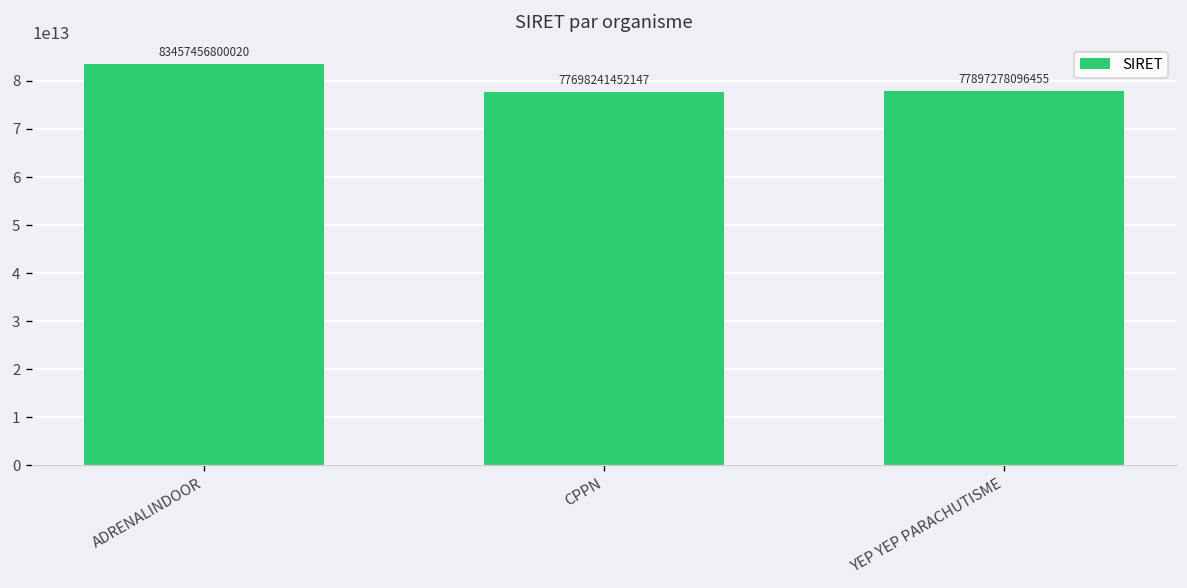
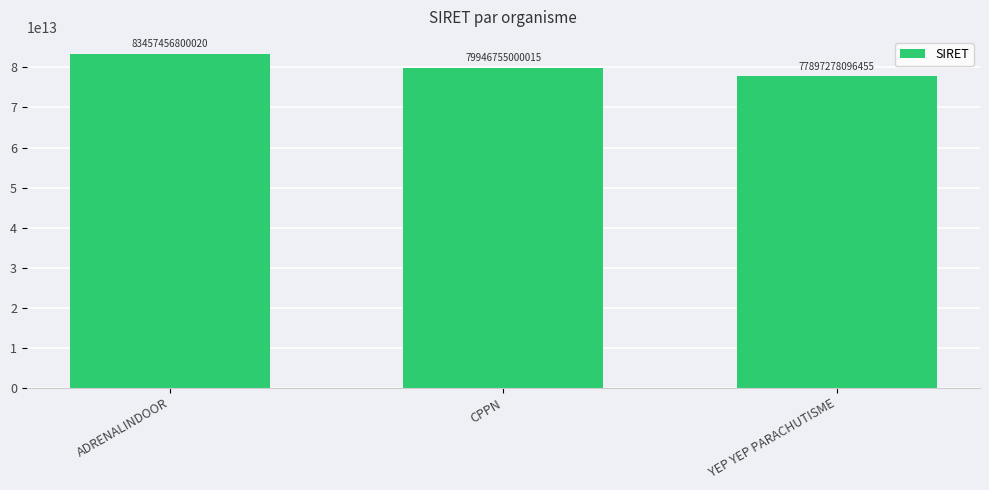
CPPN: 77698241452147 -> 79946755000015
